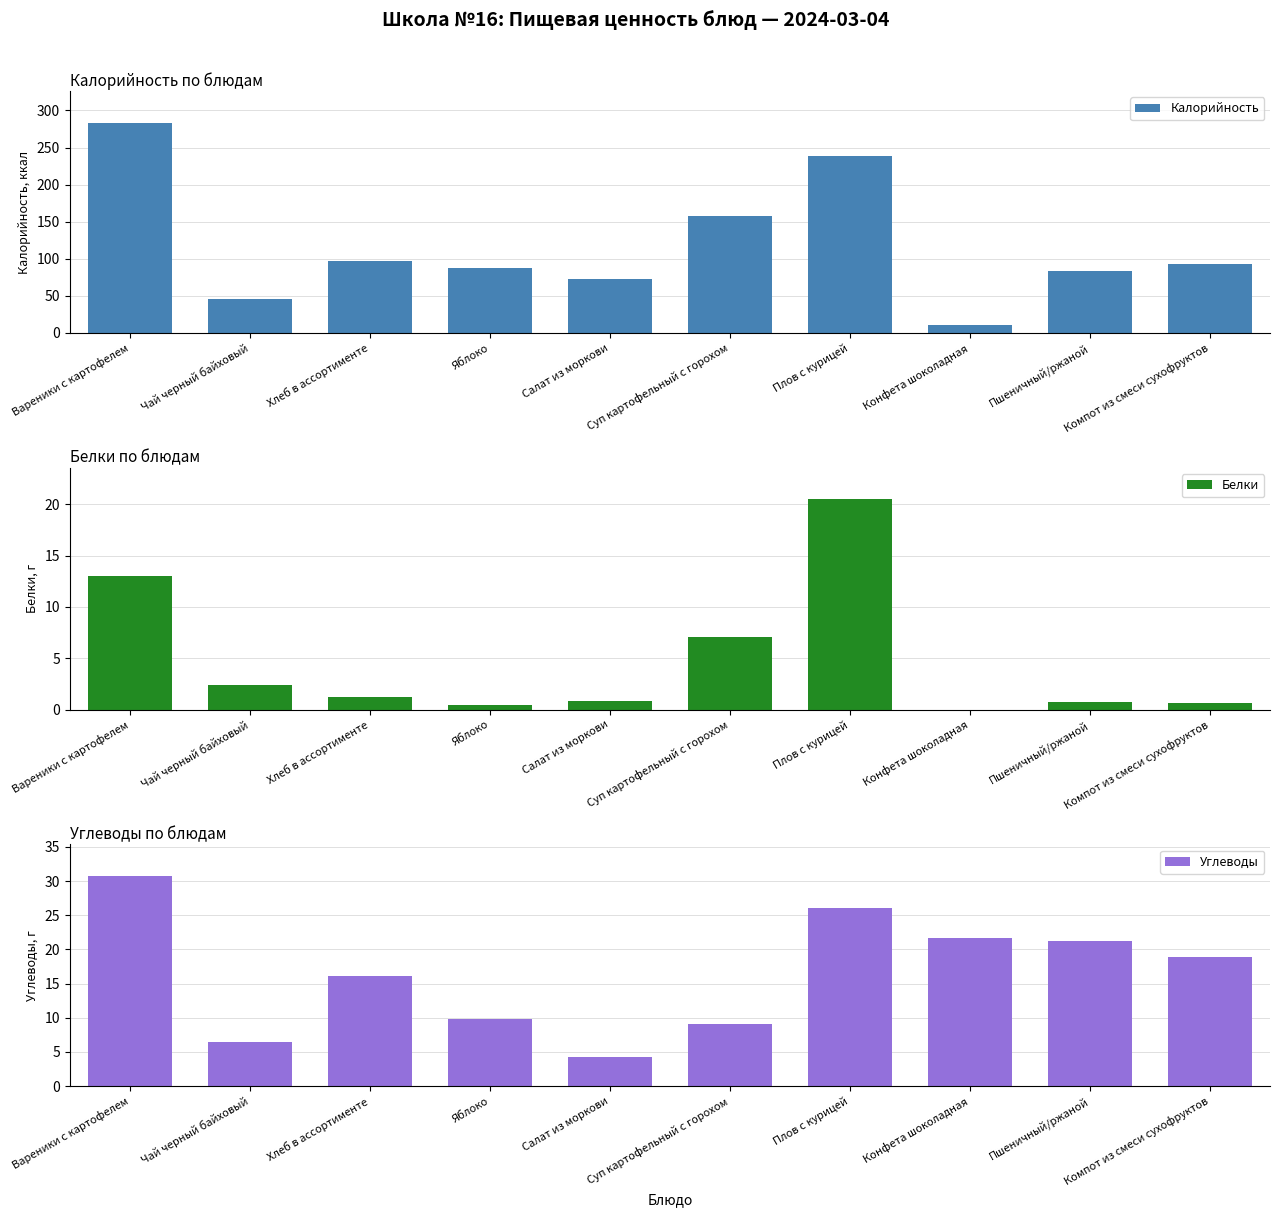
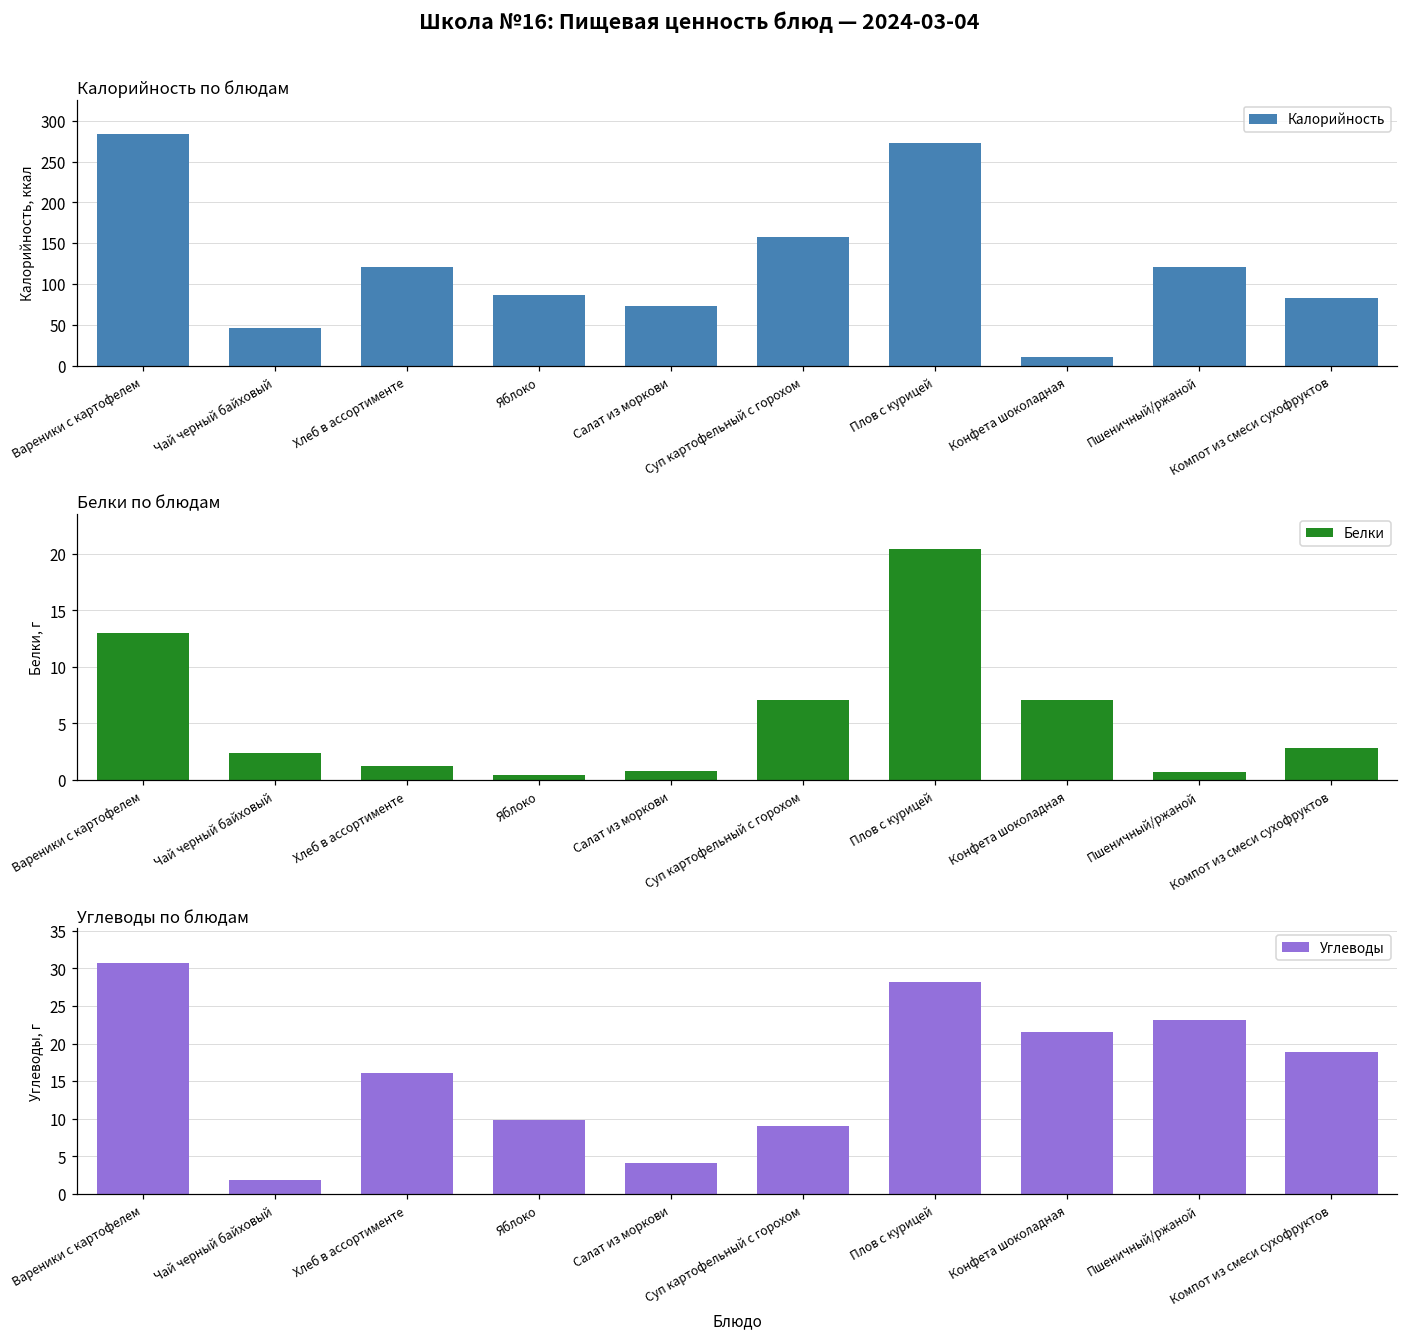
Калорийность по блюдам, Хлеб в ассортименте: 100 -> 120
Калорийность по блюдам, Плов с курицей: 240 -> 270
Калорийность по блюдам, Пшеничный/ржаной: 80 -> 120
Калорийность по блюдам, Компот из смеси сухофруктов: 90 -> 80
Белки по блюдам, Конфета шоколадная: 0.0 -> 7.1
Белки по блюдам, Компот из смеси сухофруктов: 0.6 -> 2.8
Углеводы по блюдам, Чай черный байховый: 6 -> 2
Углеводы по блюдам, Плов с курицей: 26 -> 28
Углеводы по блюдам, Пшеничный/ржаной: 21 -> 23
